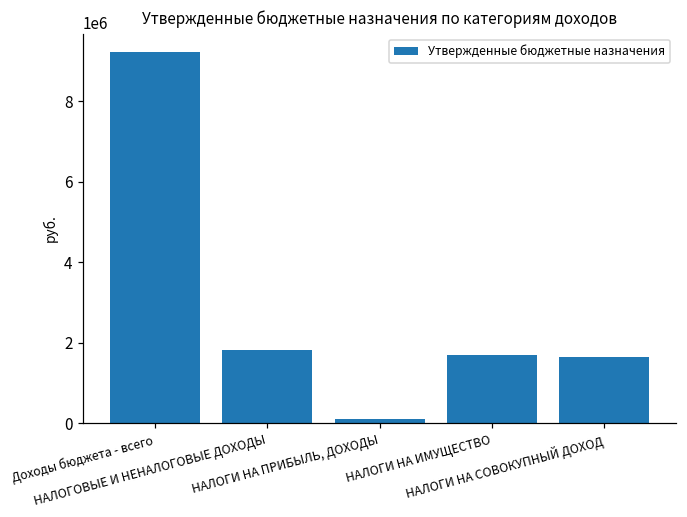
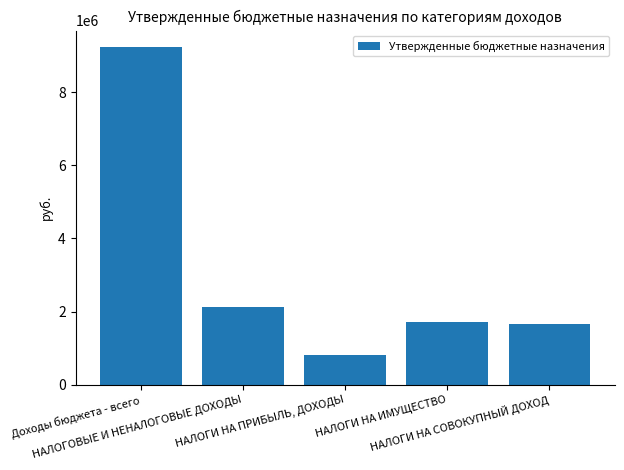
НАЛОГОВЫЕ И НЕНАЛОГОВЫЕ ДОХОДЫ: 1800000 -> 2100000
НАЛОГИ НА ПРИБЫЛЬ, ДОХОДЫ: 100000 -> 800000
